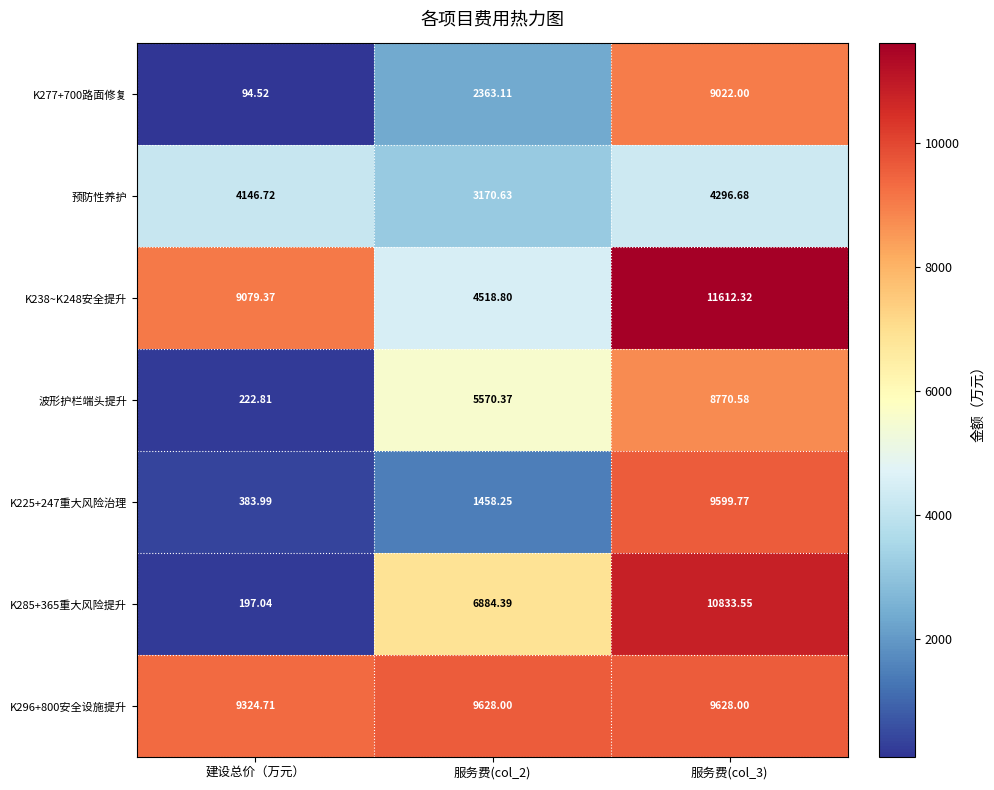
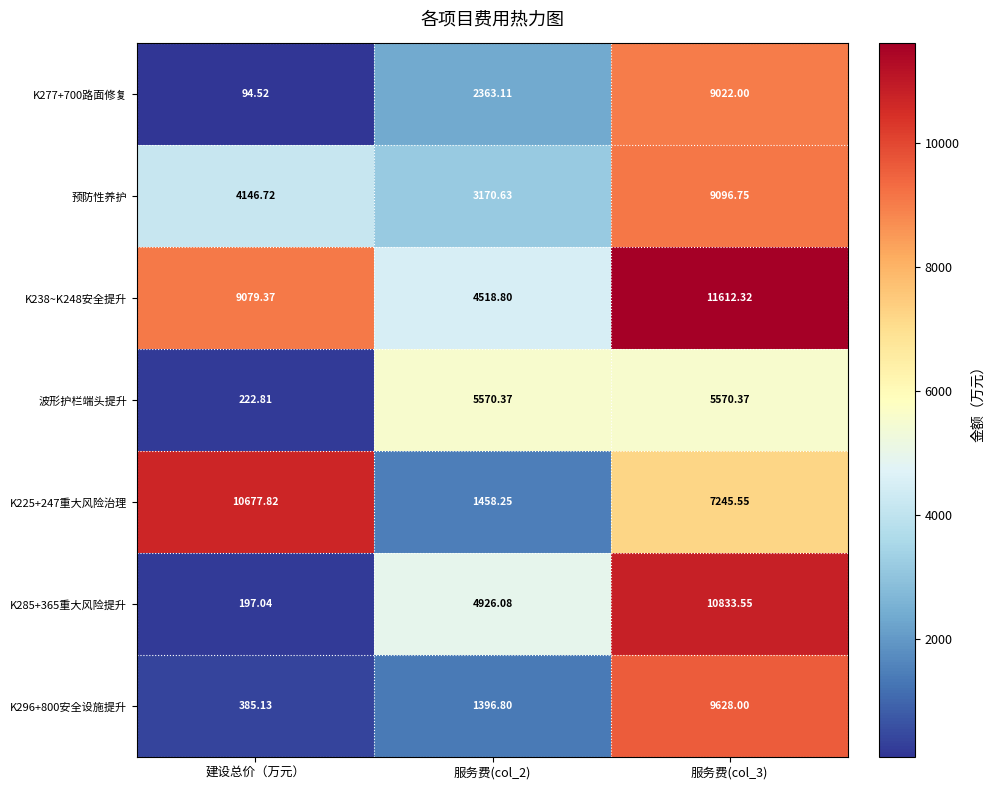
预防性养护, 服务费(col_3): 4296.68 -> 9096.75
波形护栏端头提升, 服务费(col_3): 8770.58 -> 5570.37
K225+247重大风险治理, 建设总价（万元）: 383.99 -> 10677.82
K225+247重大风险治理, 服务费(col_3): 9599.77 -> 7245.55
K285+365重大风险提升, 服务费(col_2): 6884.39 -> 4926.08
K296+800安全设施提升, 建设总价（万元）: 9324.71 -> 385.13
K296+800安全设施提升, 服务费(col_2): 9628.00 -> 1396.80
